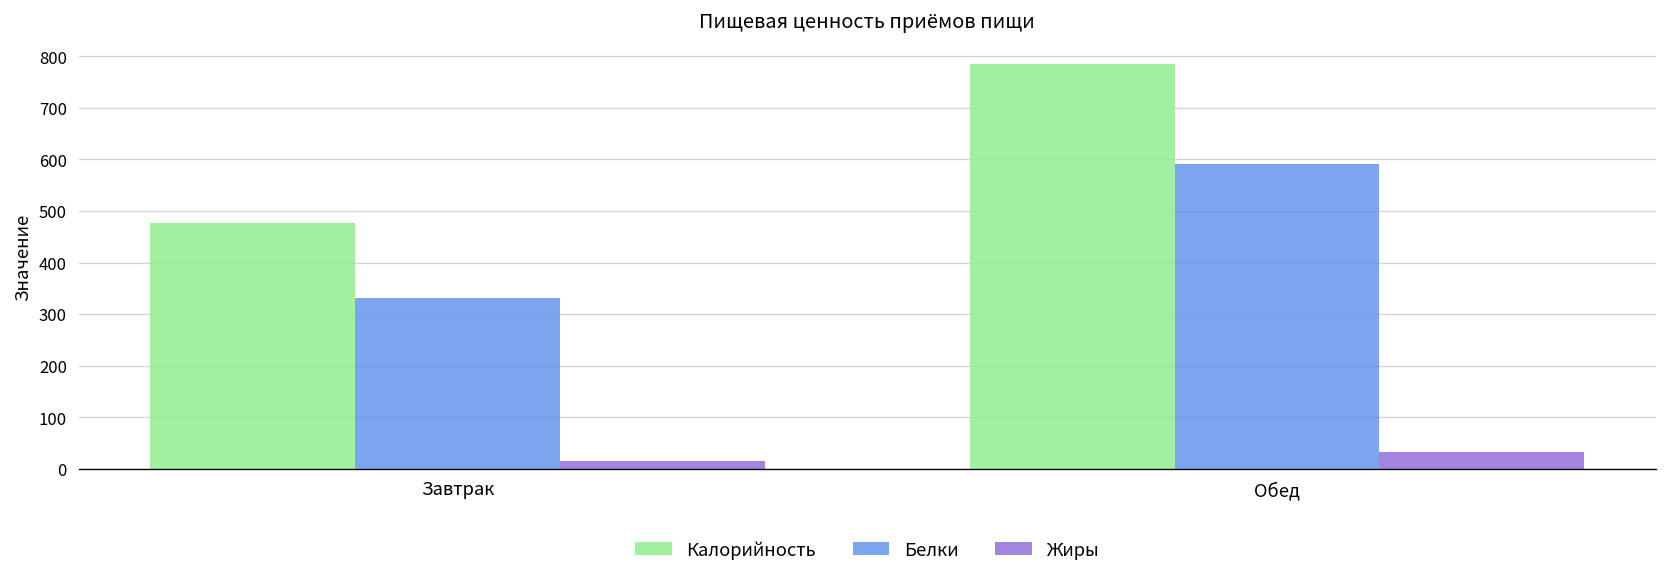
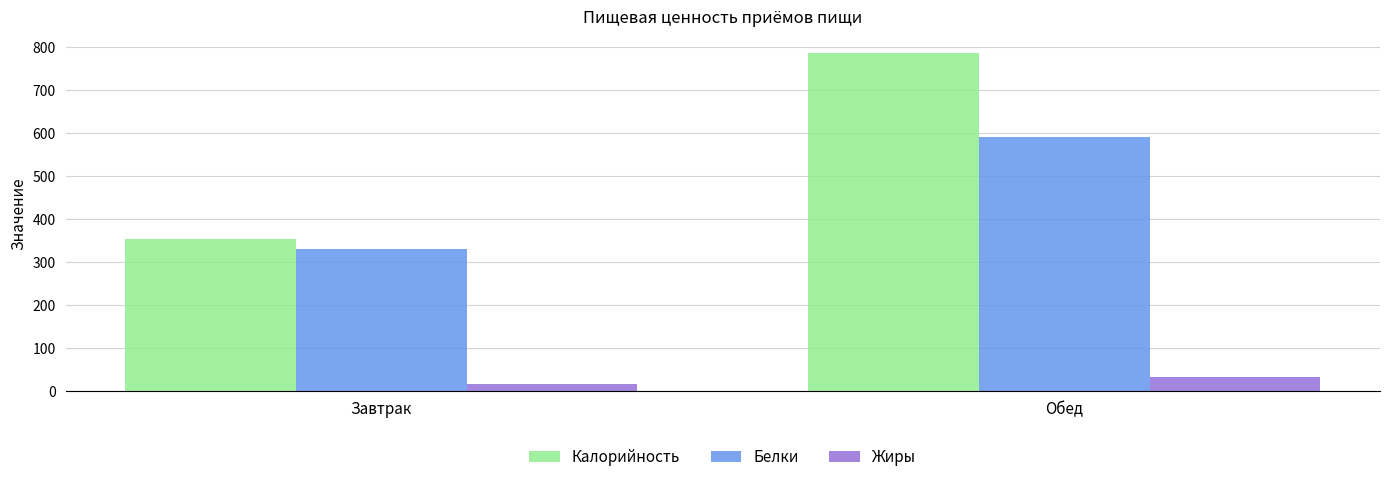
Калорийность, Завтрак: 480 -> 350
